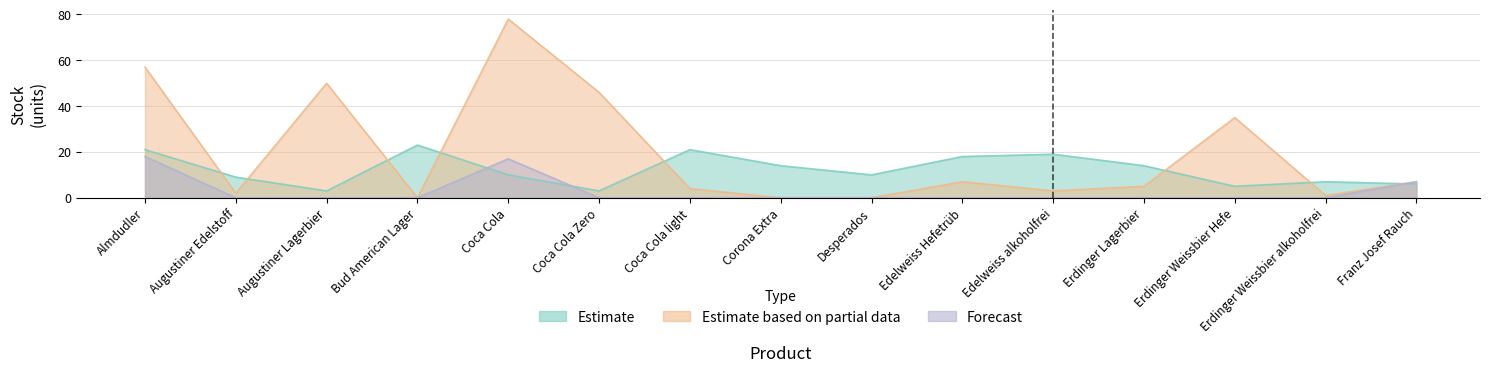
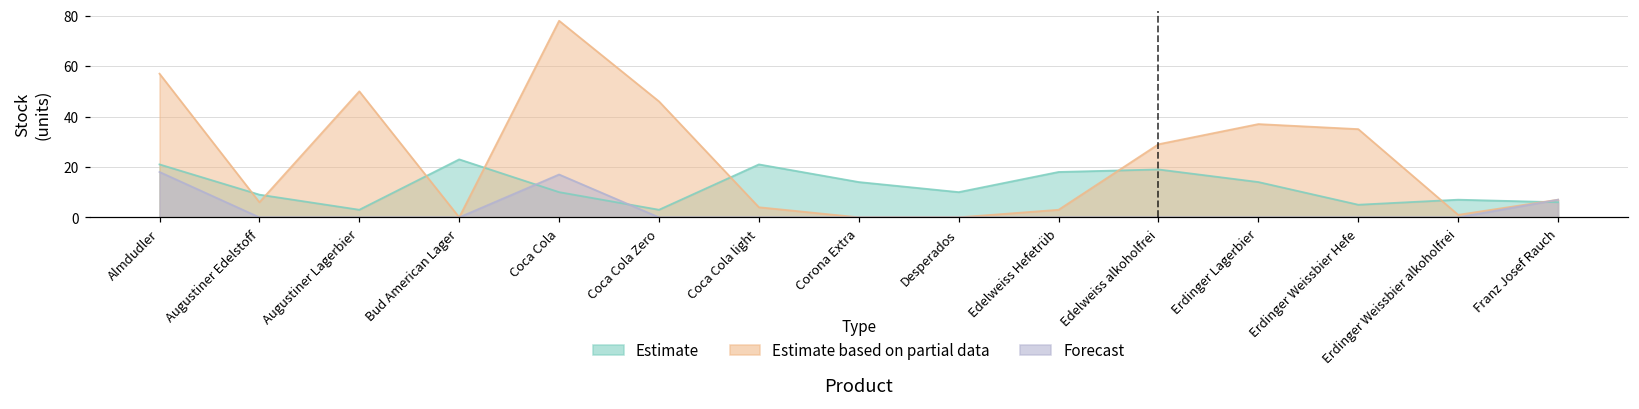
Estimate based on partial data, Augustiner Edelstoff: 2 -> 6
Estimate based on partial data, Edelweiss Hefetrüb: 7 -> 3
Estimate based on partial data, Edelweiss alkoholfrei: 3 -> 29
Estimate based on partial data, Erdinger Lagerbier: 5 -> 37
